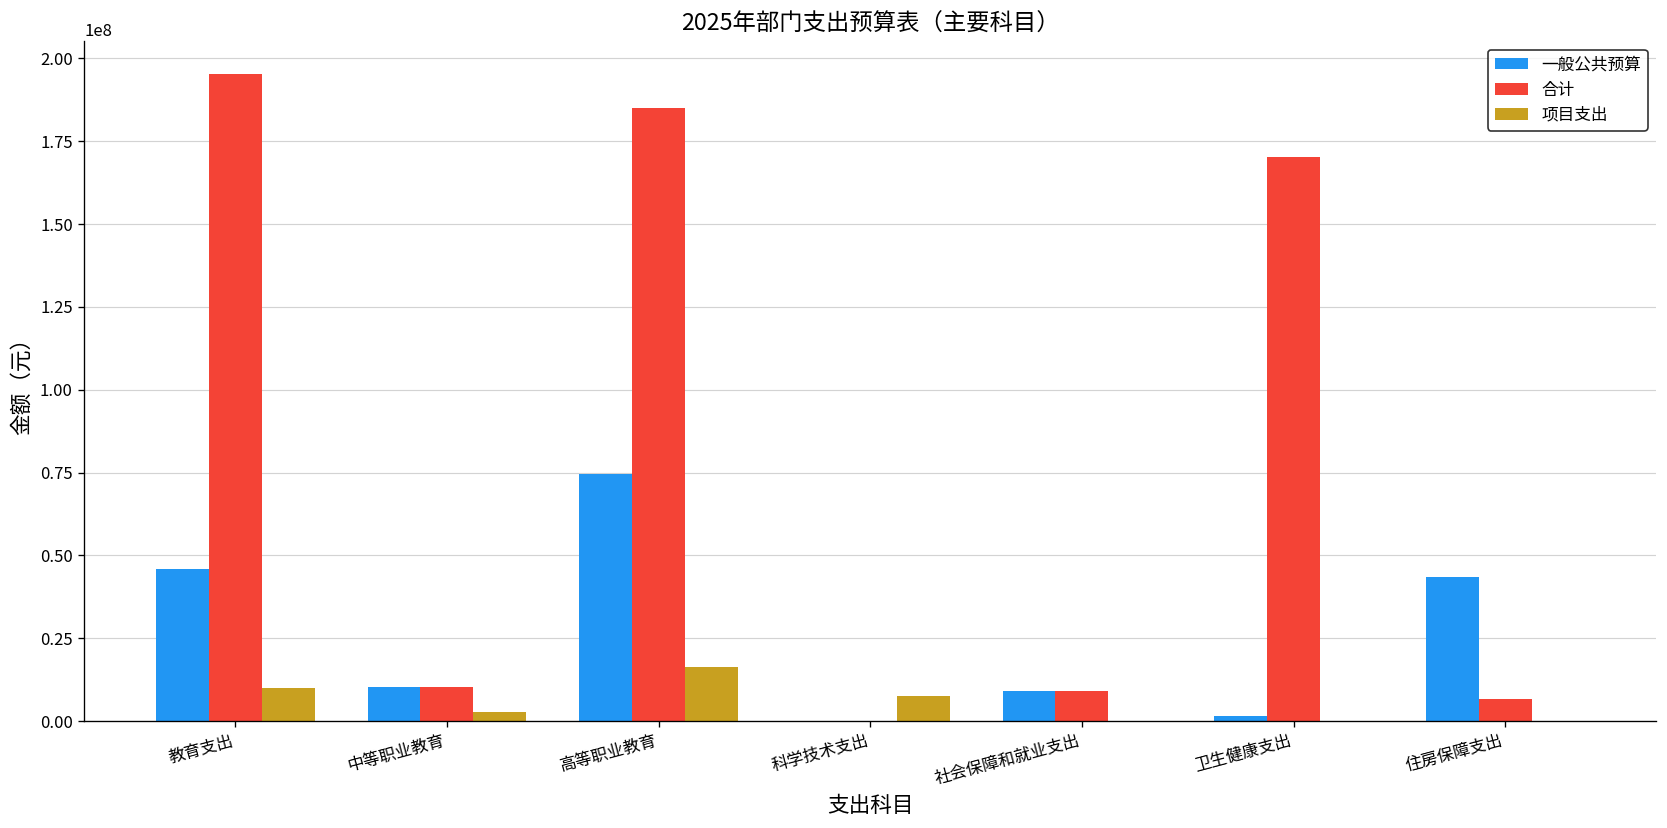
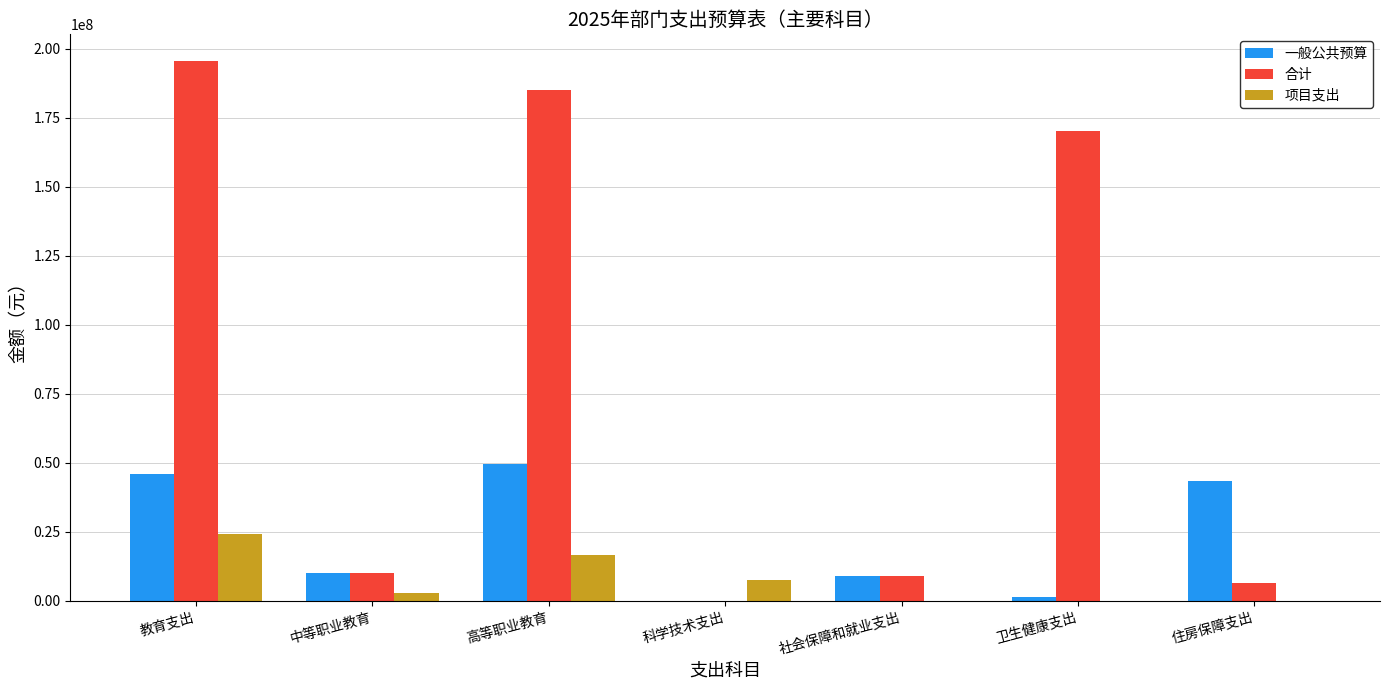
项目支出, 教育支出: 10000000 -> 24000000
一般公共预算, 高等职业教育: 75000000 -> 50000000
